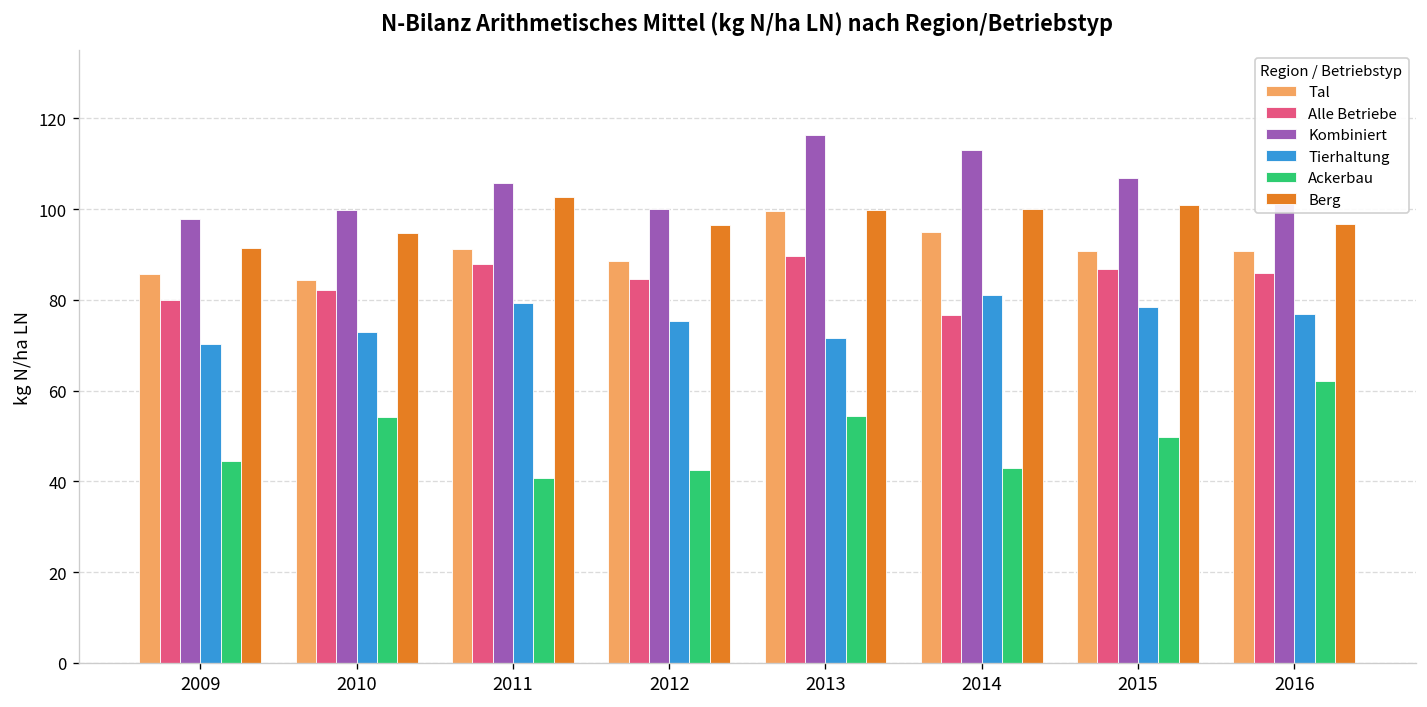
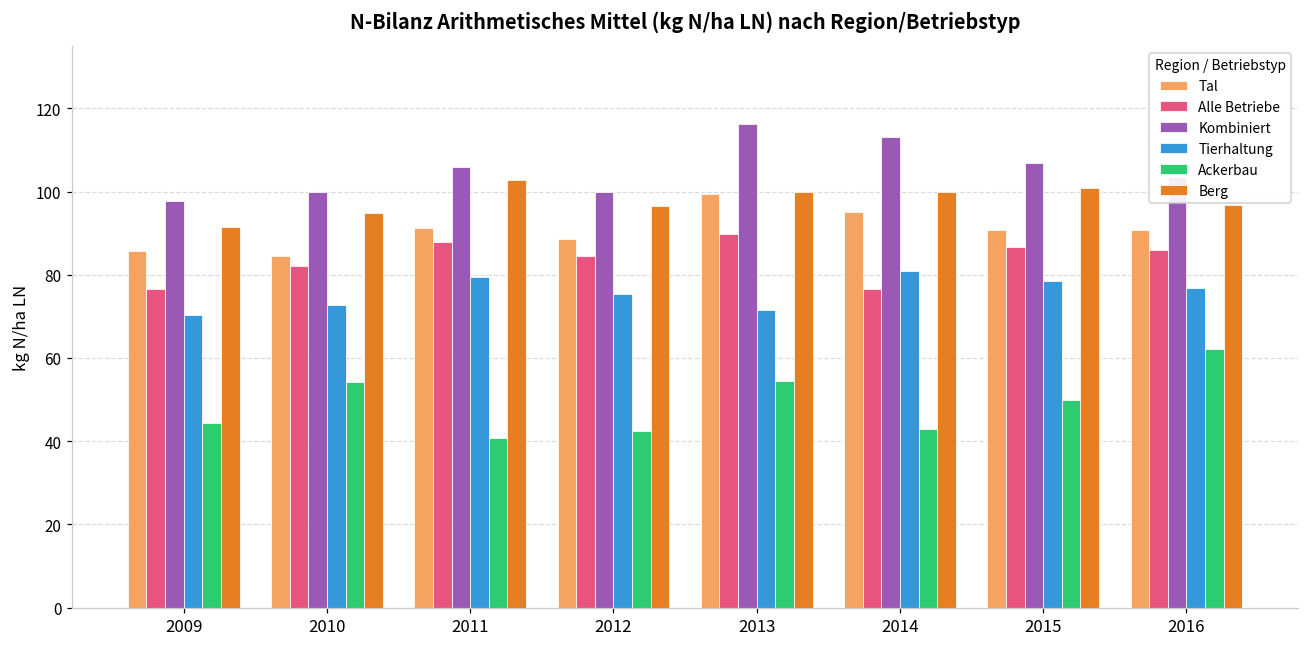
Alle Betriebe, 2009: 80 -> 77
